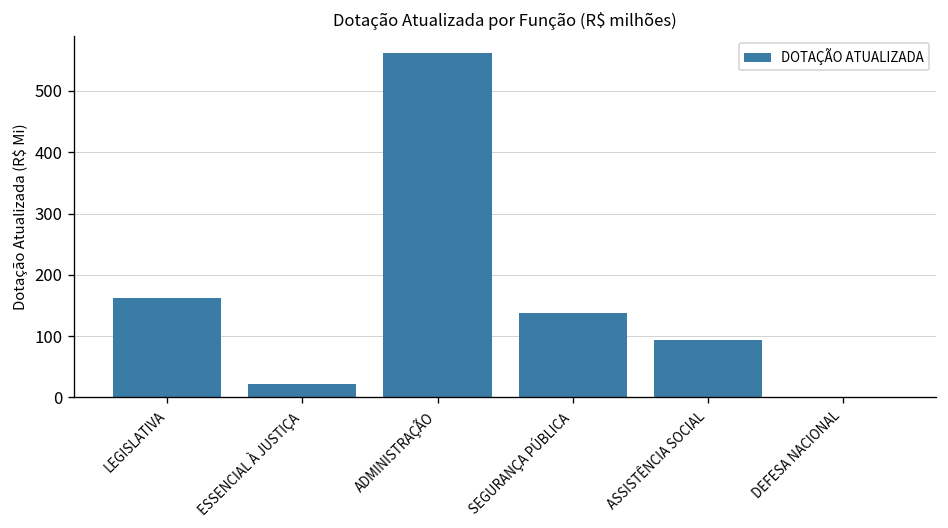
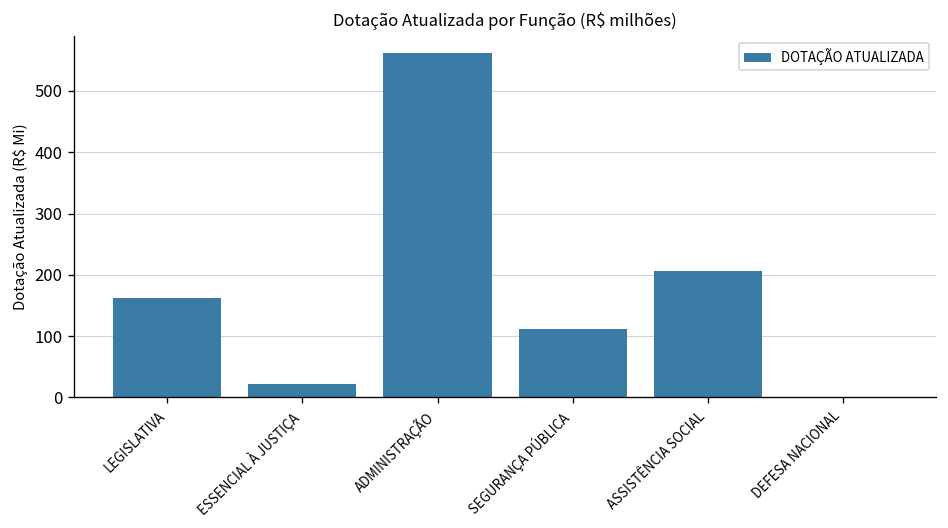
SEGURANÇA PÚBLICA: 140 -> 110
ASSISTÊNCIA SOCIAL: 90 -> 210
